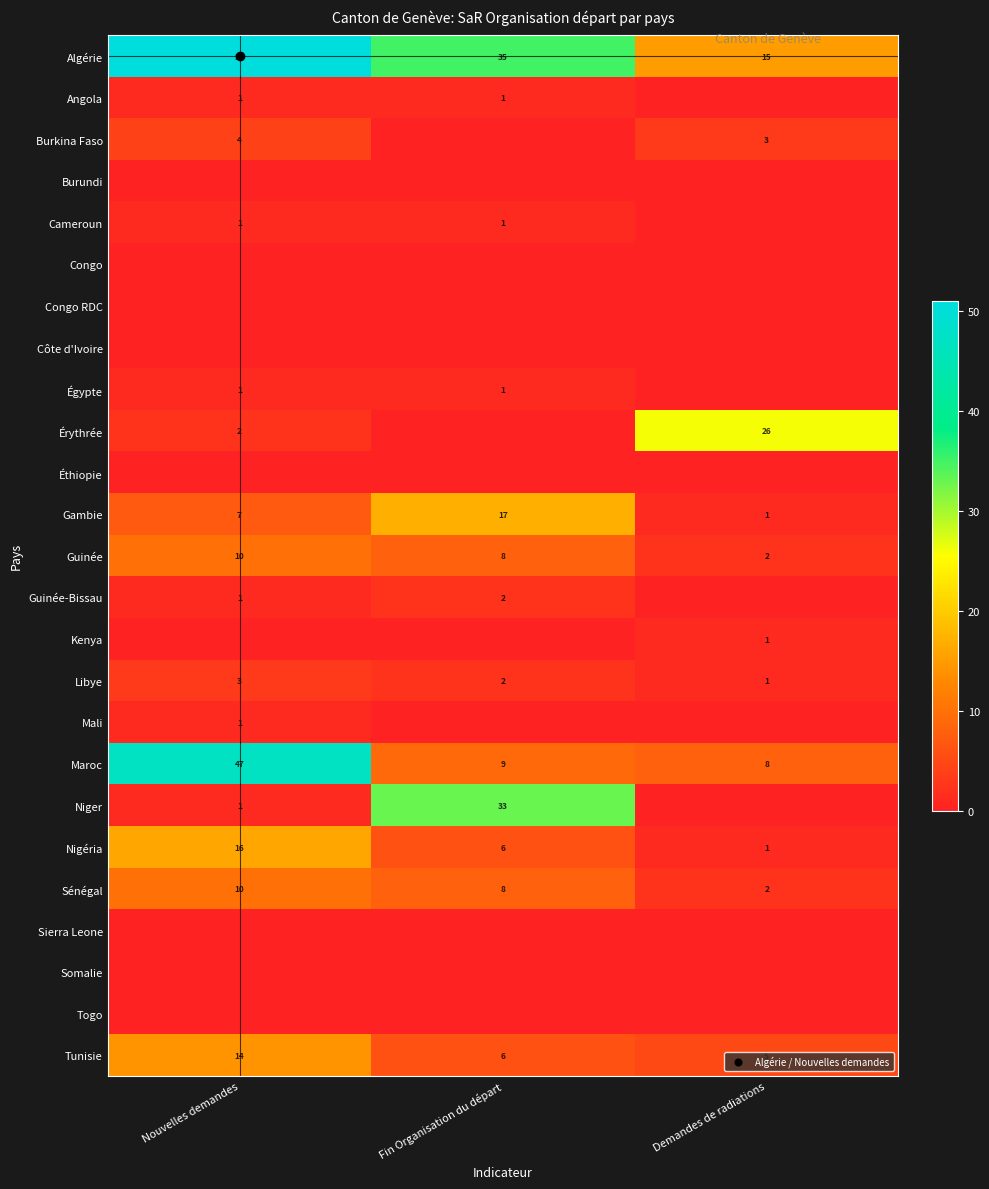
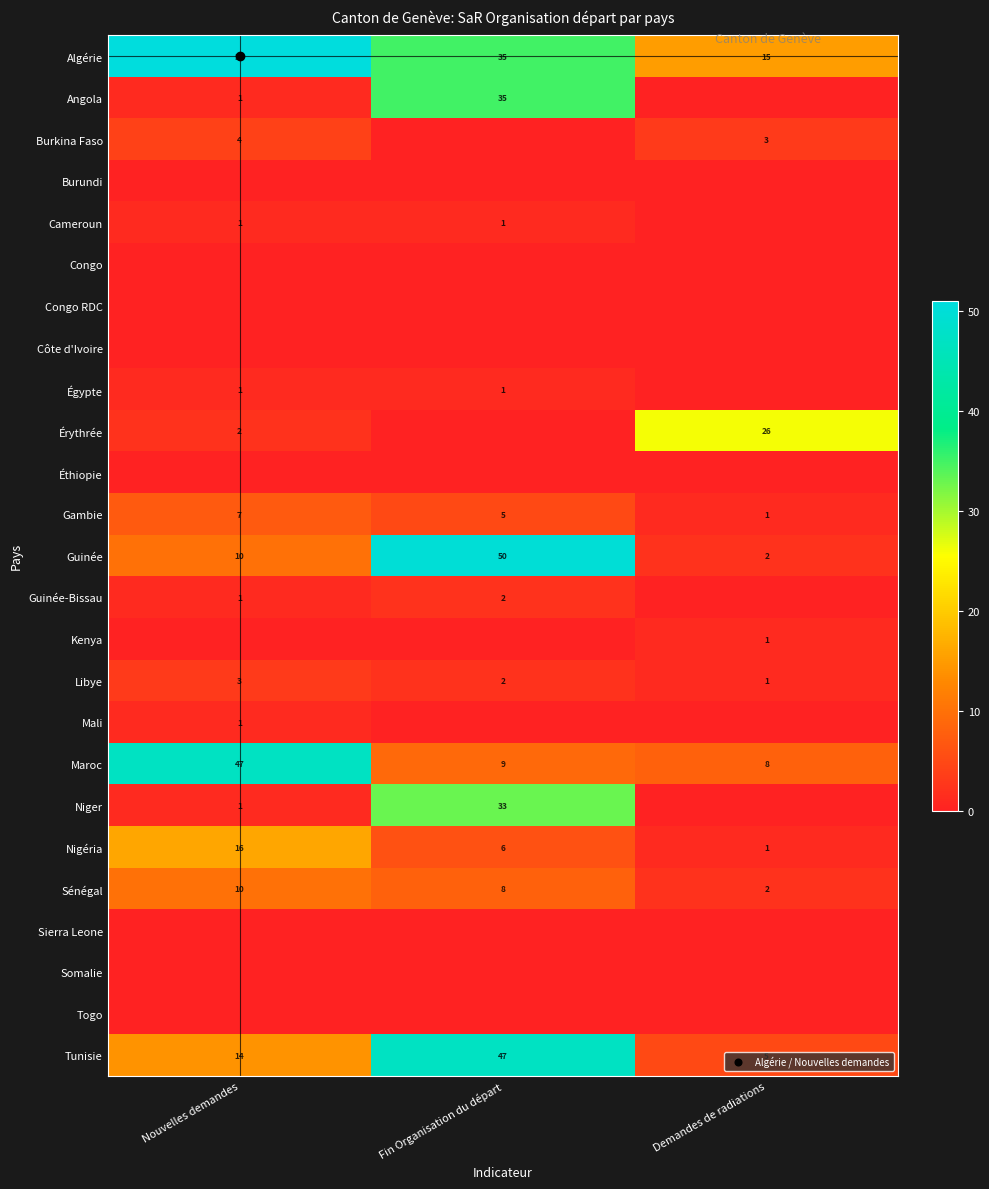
Angola, Fin Organisation du départ: 1 -> 35
Gambie, Fin Organisation du départ: 17 -> 5
Guinée, Fin Organisation du départ: 8 -> 50
Tunisie, Fin Organisation du départ: 6 -> 47
